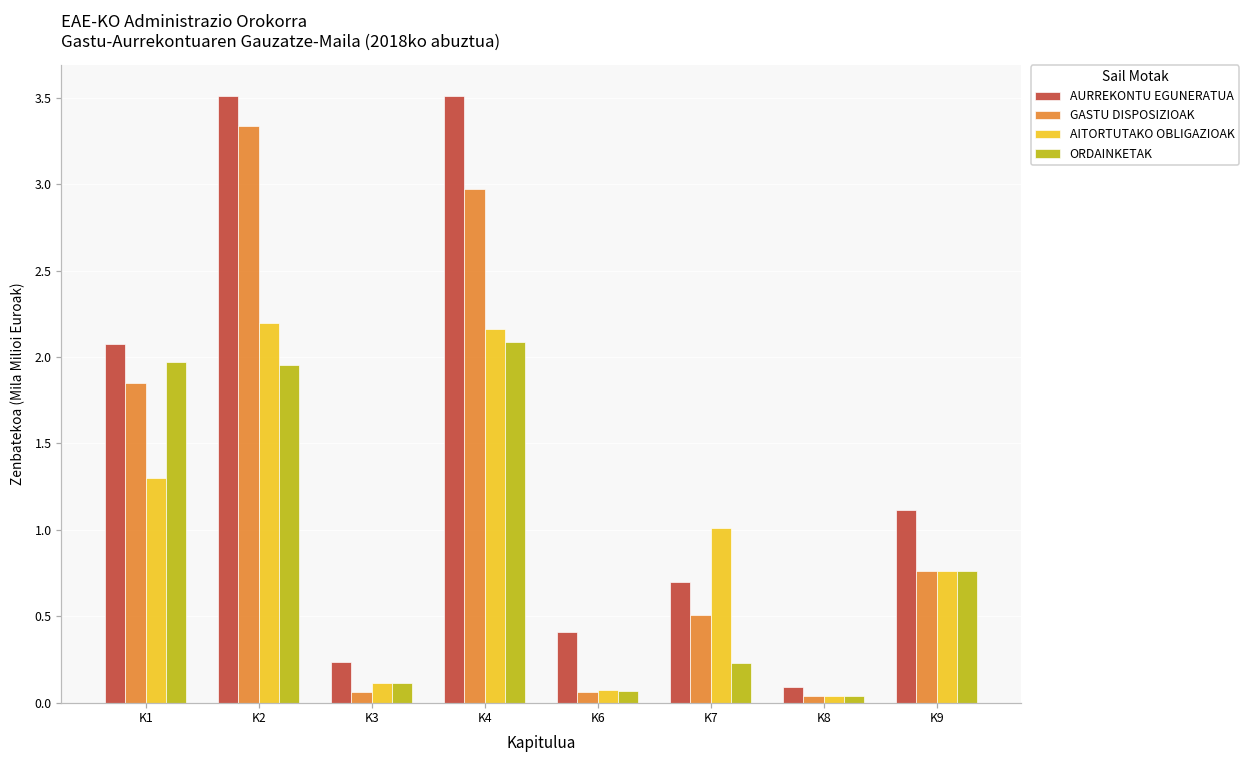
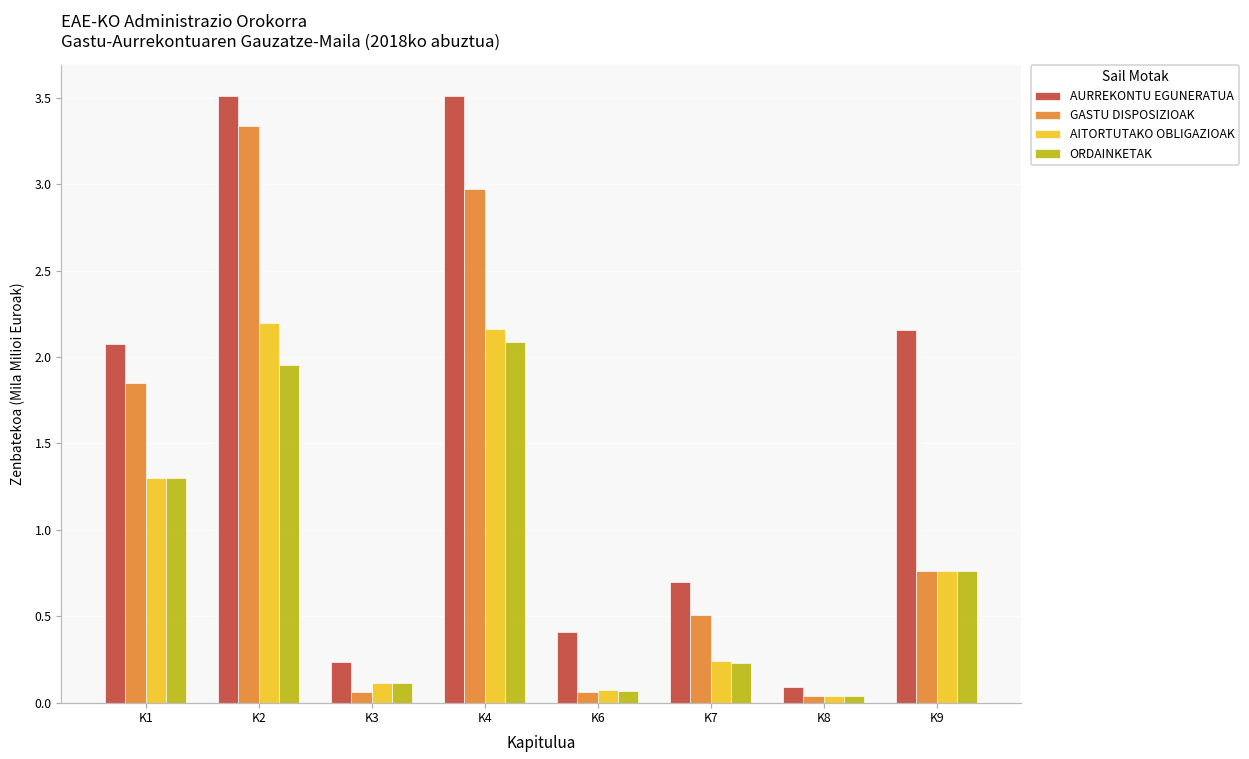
ORDAINKETAK, K1: 1.97 -> 1.30
AITORTUTAKO OBLIGAZIOAK, K7: 1.01 -> 0.24
AURREKONTU EGUNERATUA, K9: 1.11 -> 2.16
